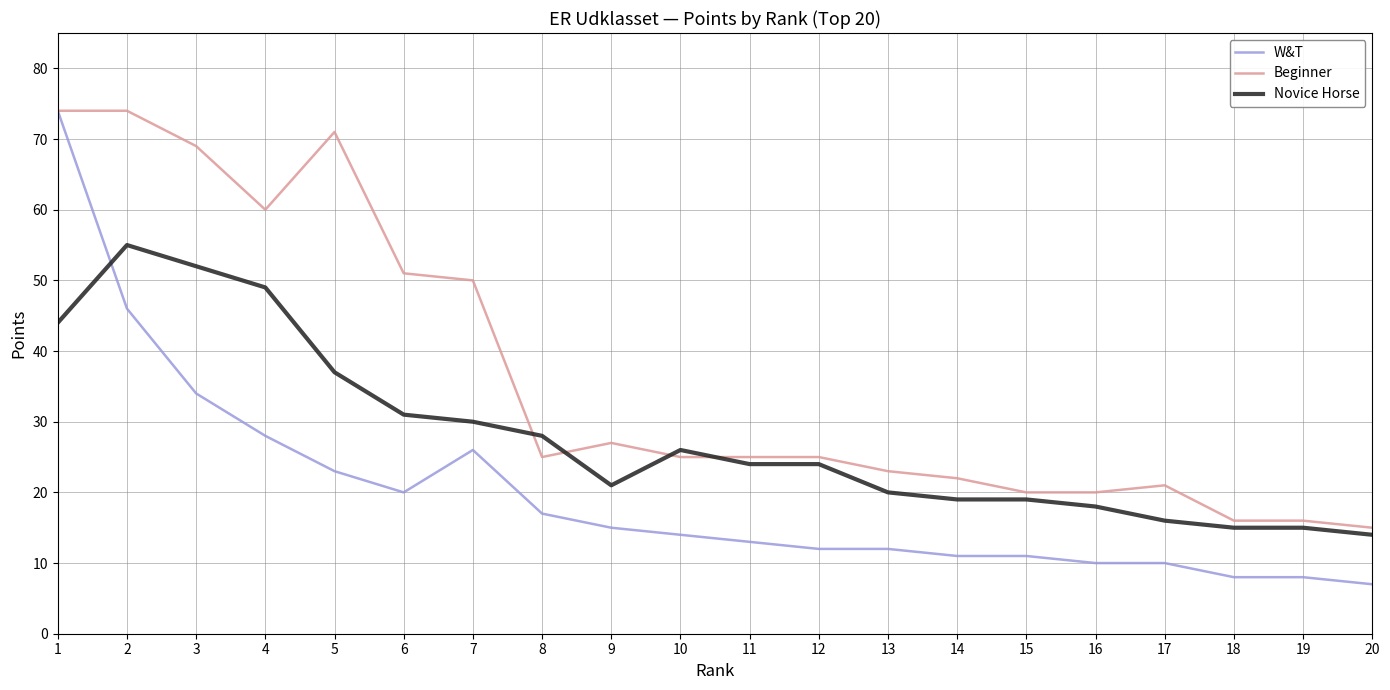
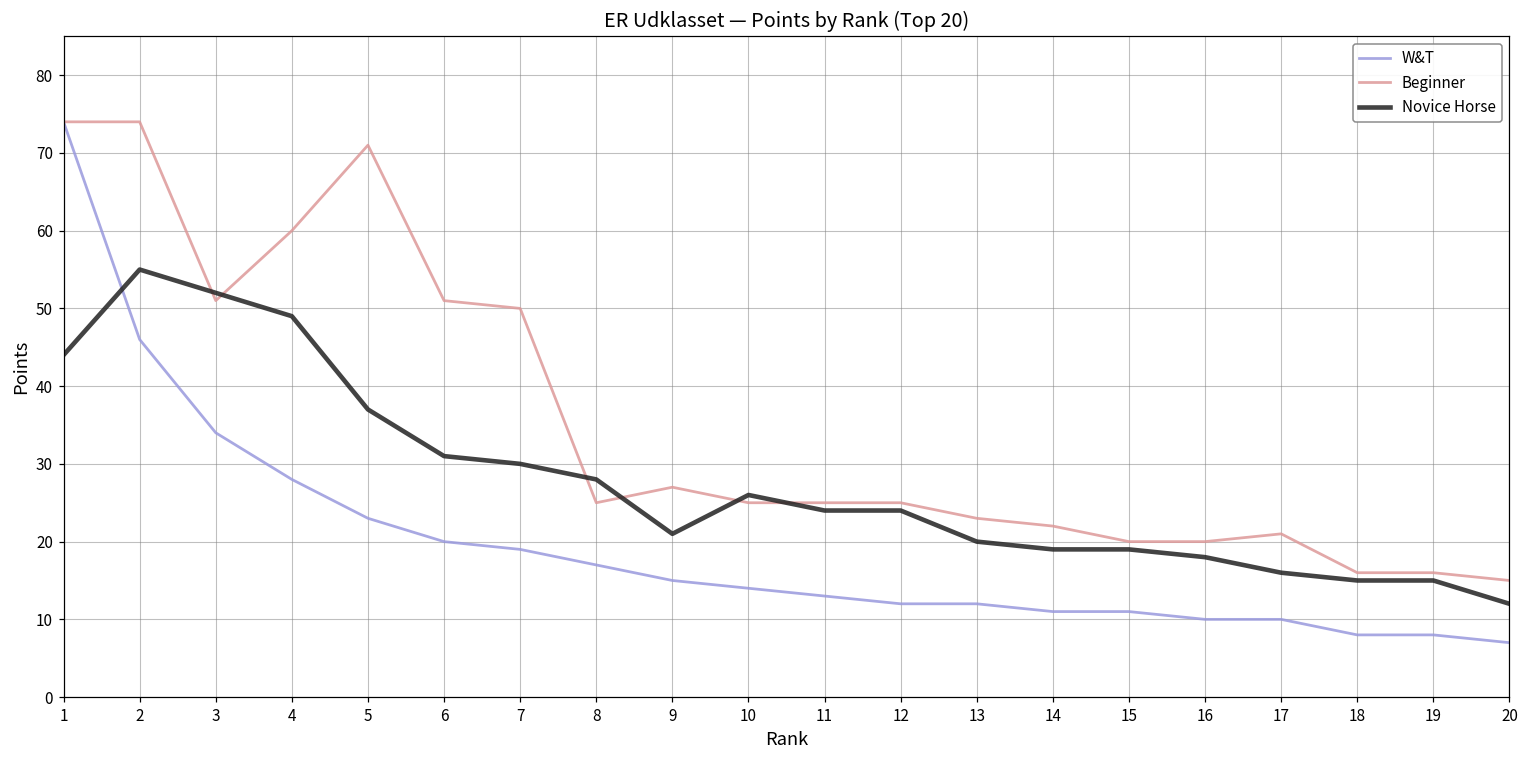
Beginner, 3: 69 -> 51
W&T, 7: 26 -> 19
Novice Horse, 20: 14 -> 12
